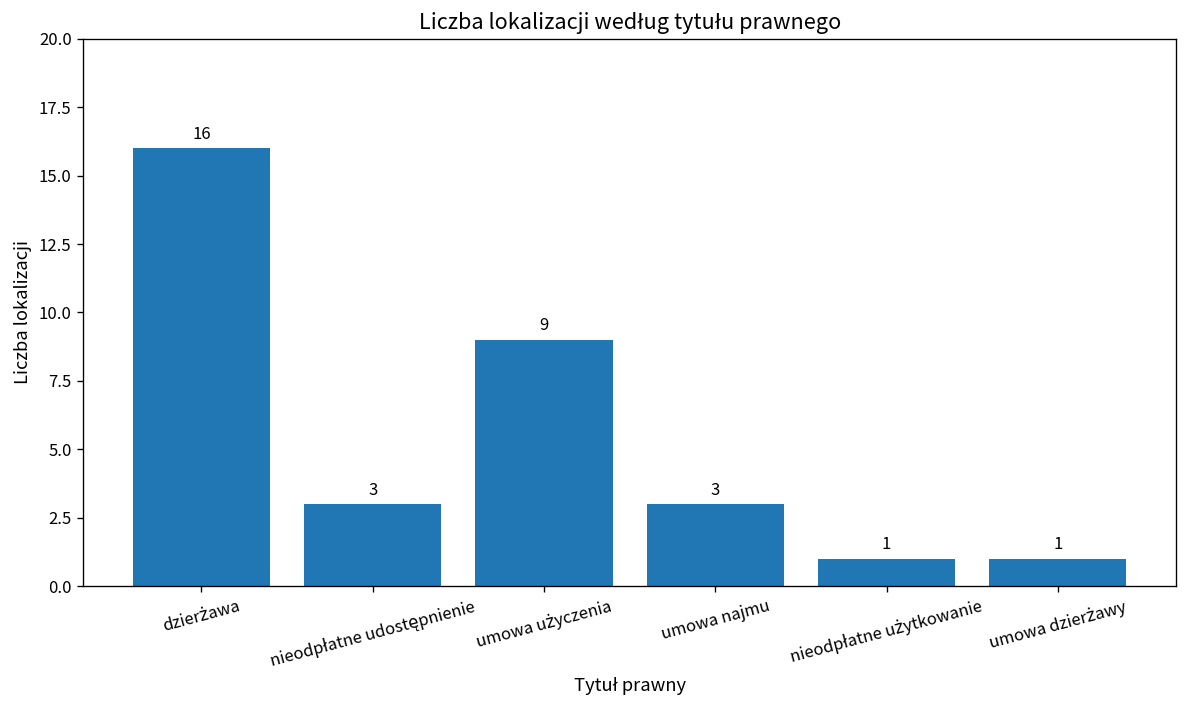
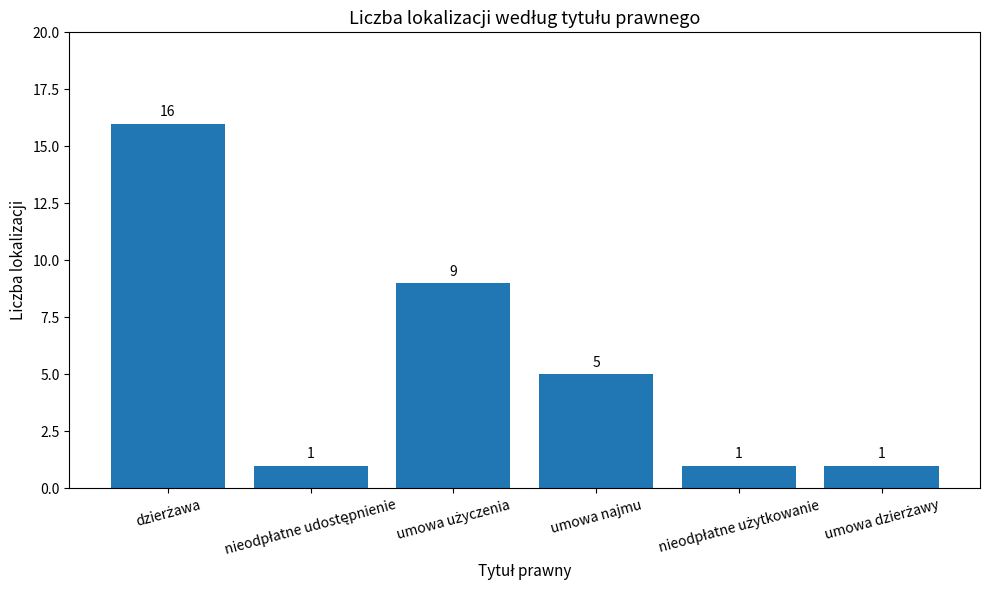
nieodpłatne udostępnienie: 3 -> 1
umowa najmu: 3 -> 5
